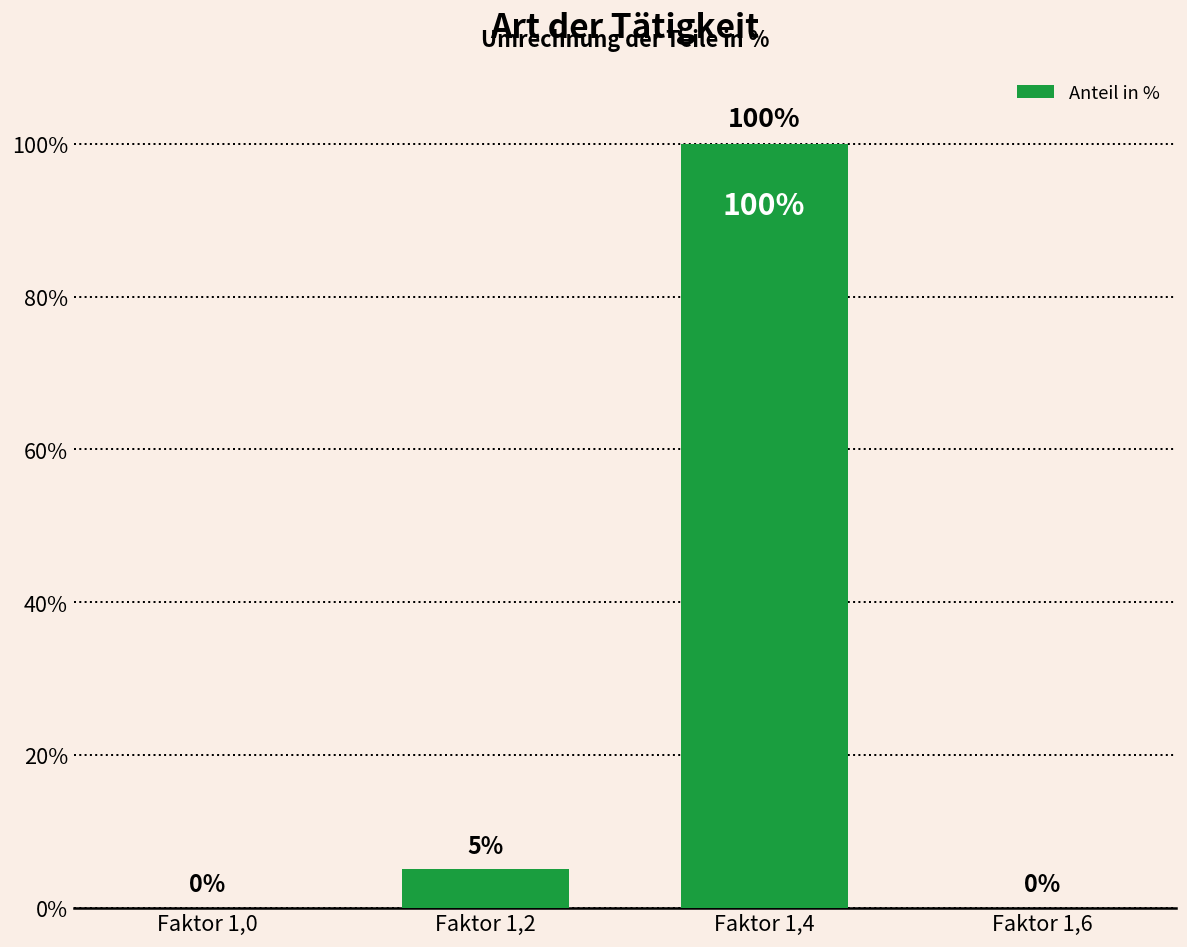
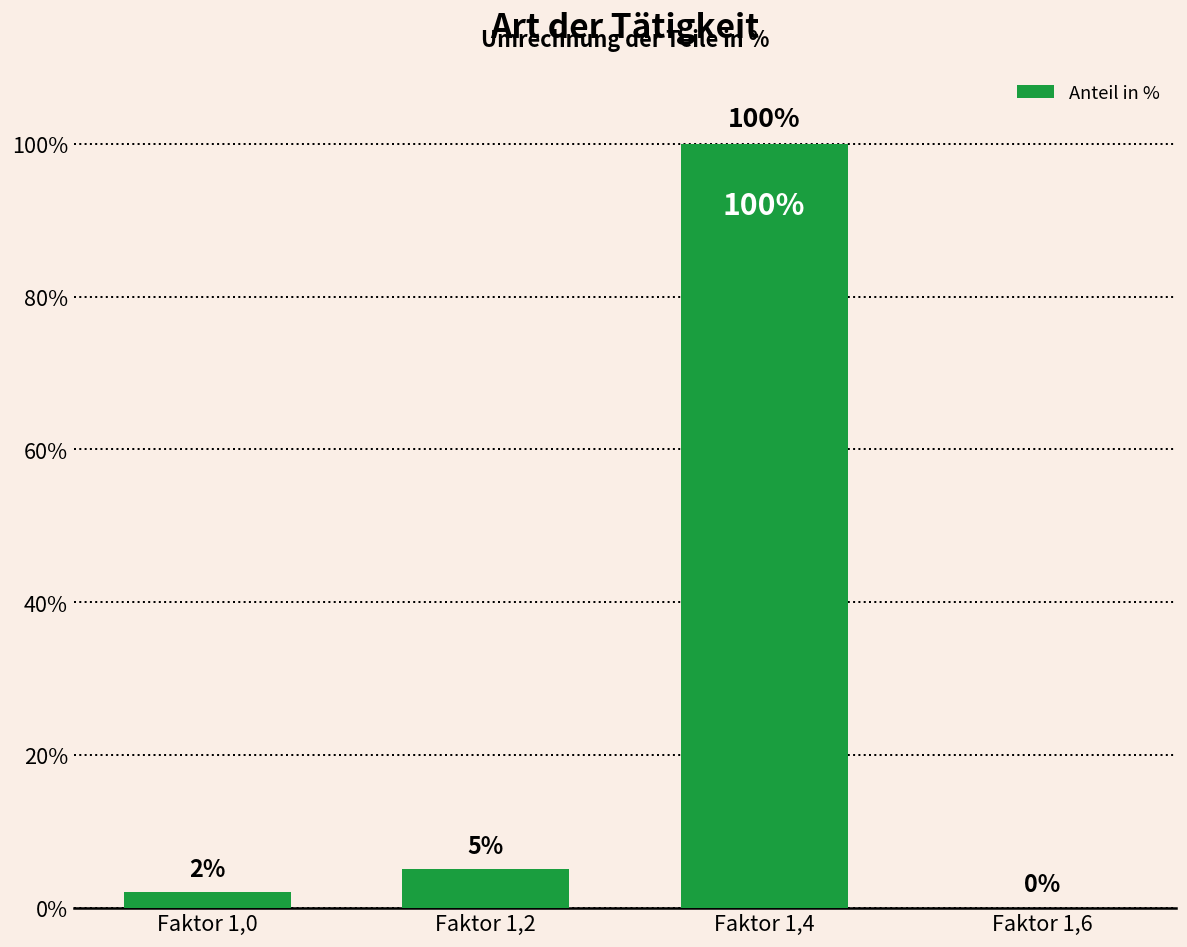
Faktor 1,0: 0% -> 2%
